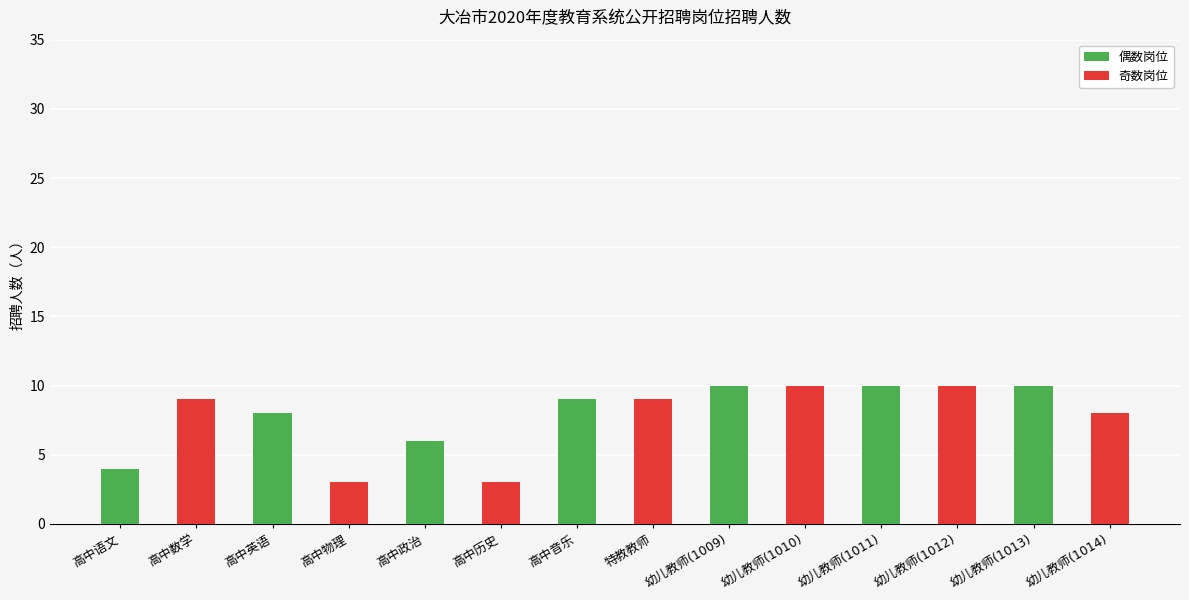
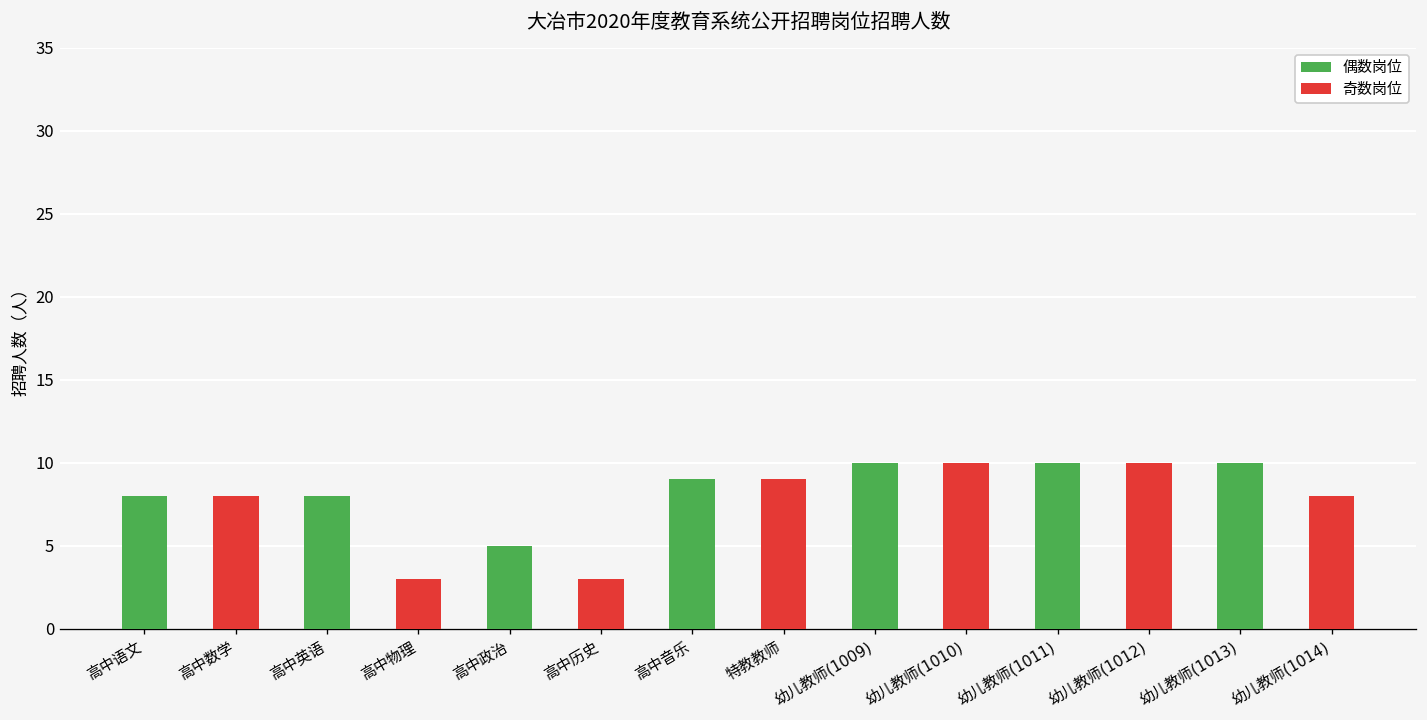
高中语文: 4 -> 8
高中数学: 9 -> 8
高中政治: 6 -> 5
